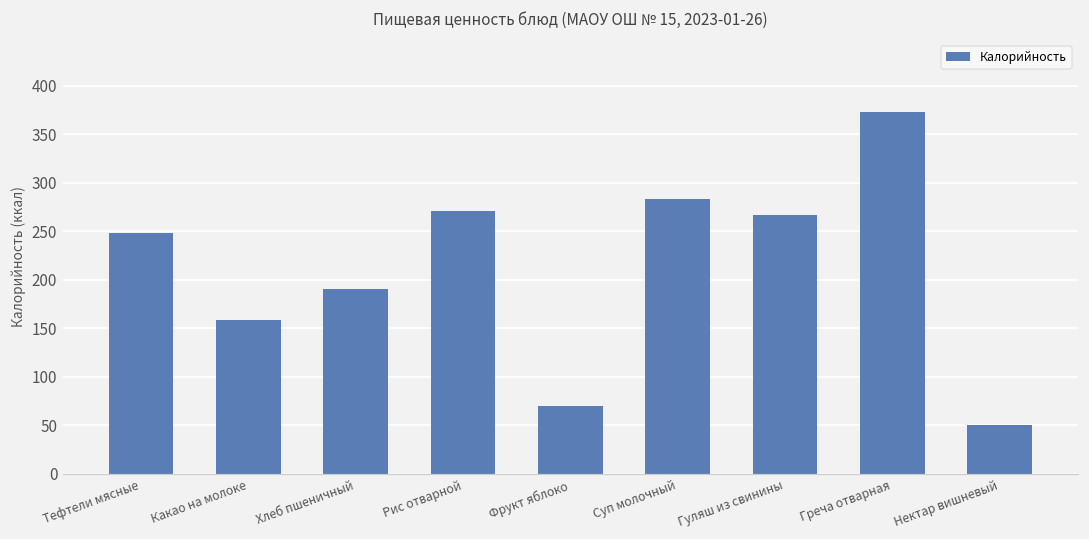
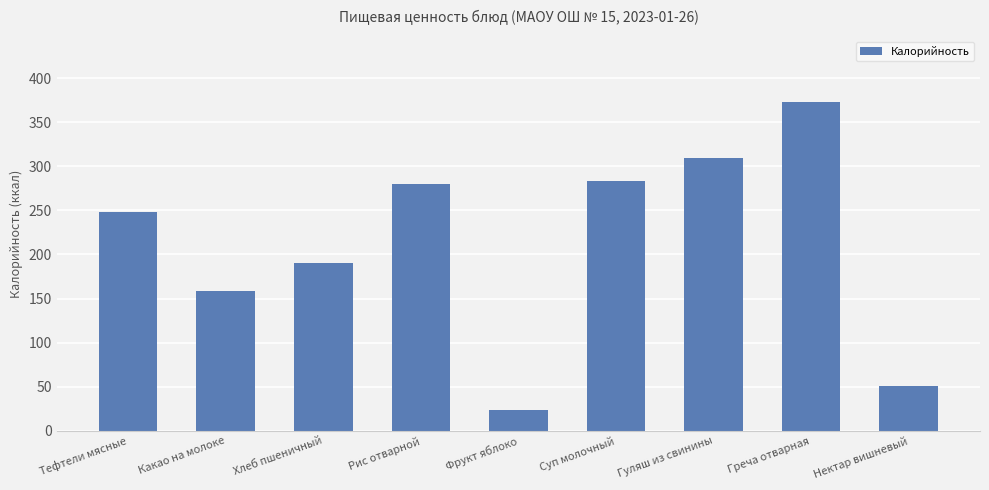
Рис отварной: 270 -> 280
Фрукт яблоко: 70 -> 20
Гуляш из свинины: 270 -> 310
